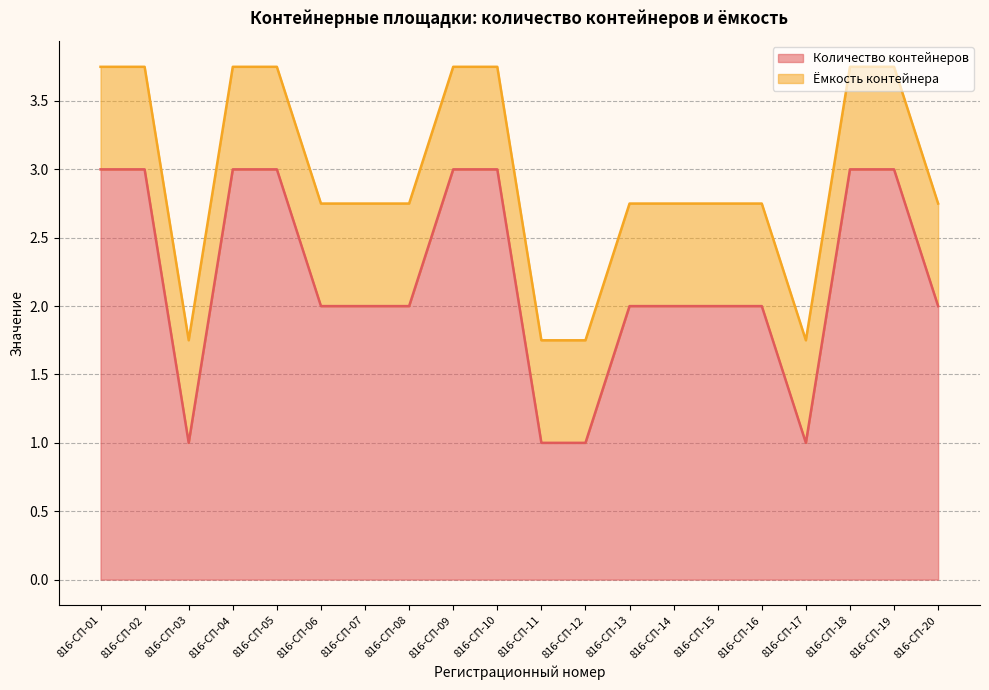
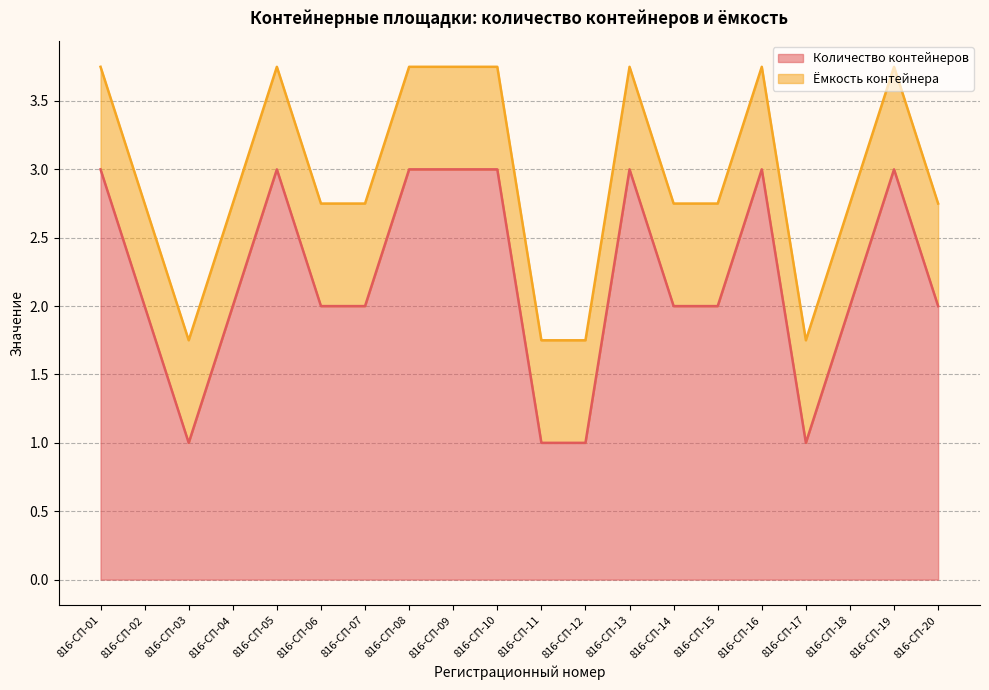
Количество контейнеров, 816-СП-02: 3 -> 2
Количество контейнеров, 816-СП-04: 3 -> 2
Количество контейнеров, 816-СП-08: 2 -> 3
Количество контейнеров, 816-СП-13: 2 -> 3
Количество контейнеров, 816-СП-16: 2 -> 3
Количество контейнеров, 816-СП-18: 3 -> 2
